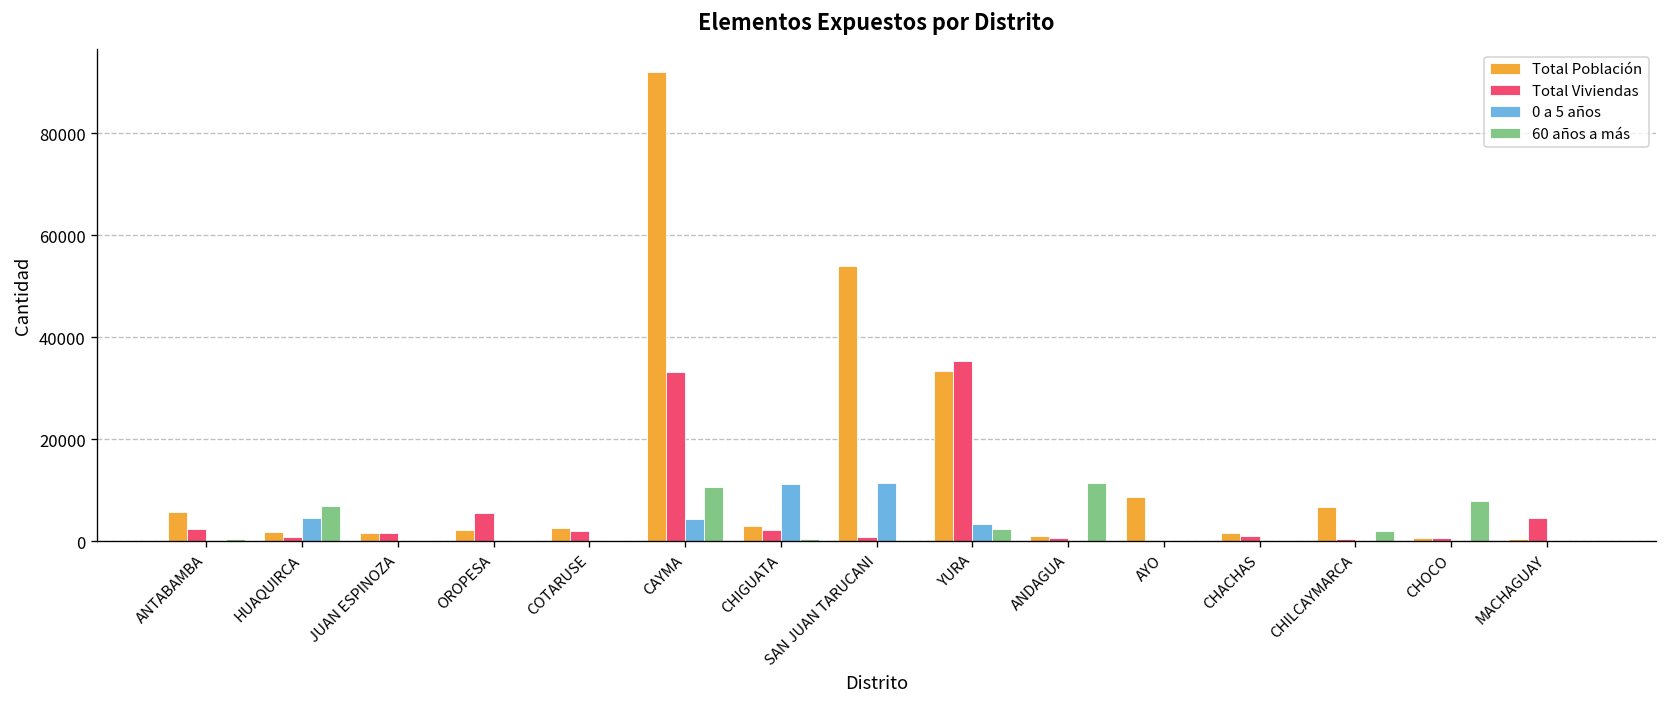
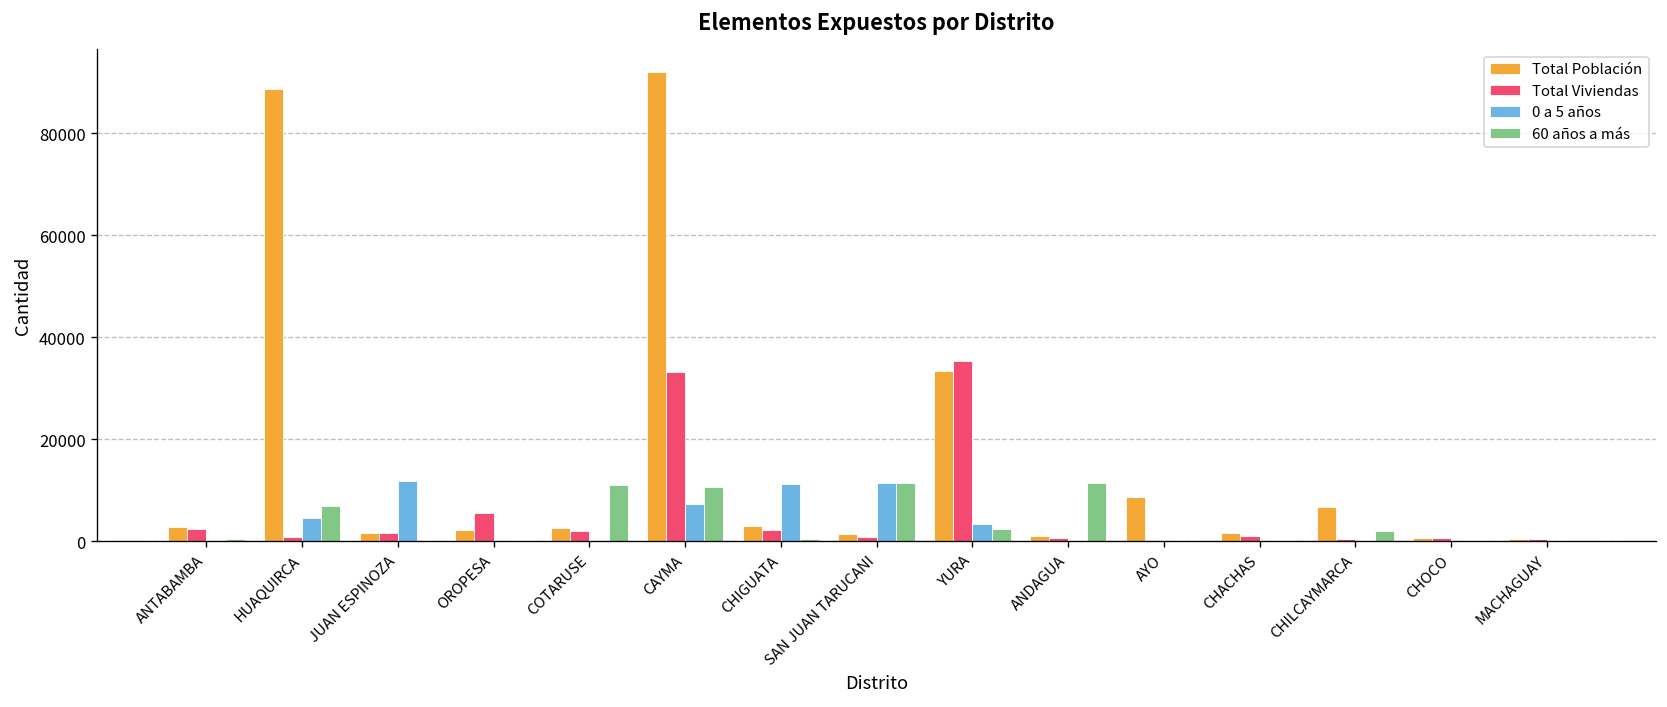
Total Población, ANTABAMBA: 6000 -> 3000
Total Población, HUAQUIRCA: 2000 -> 89000
0 a 5 años, JUAN ESPINOZA: 0 -> 12000
60 años a más, COTARUSE: 0 -> 11000
0 a 5 años, CAYMA: 4000 -> 7000
Total Población, SAN JUAN TARUCANI: 54000 -> 1000
60 años a más, SAN JUAN TARUCANI: 0 -> 12000
60 años a más, CHOCO: 8000 -> 0
Total Viviendas, MACHAGUAY: 5000 -> 0
